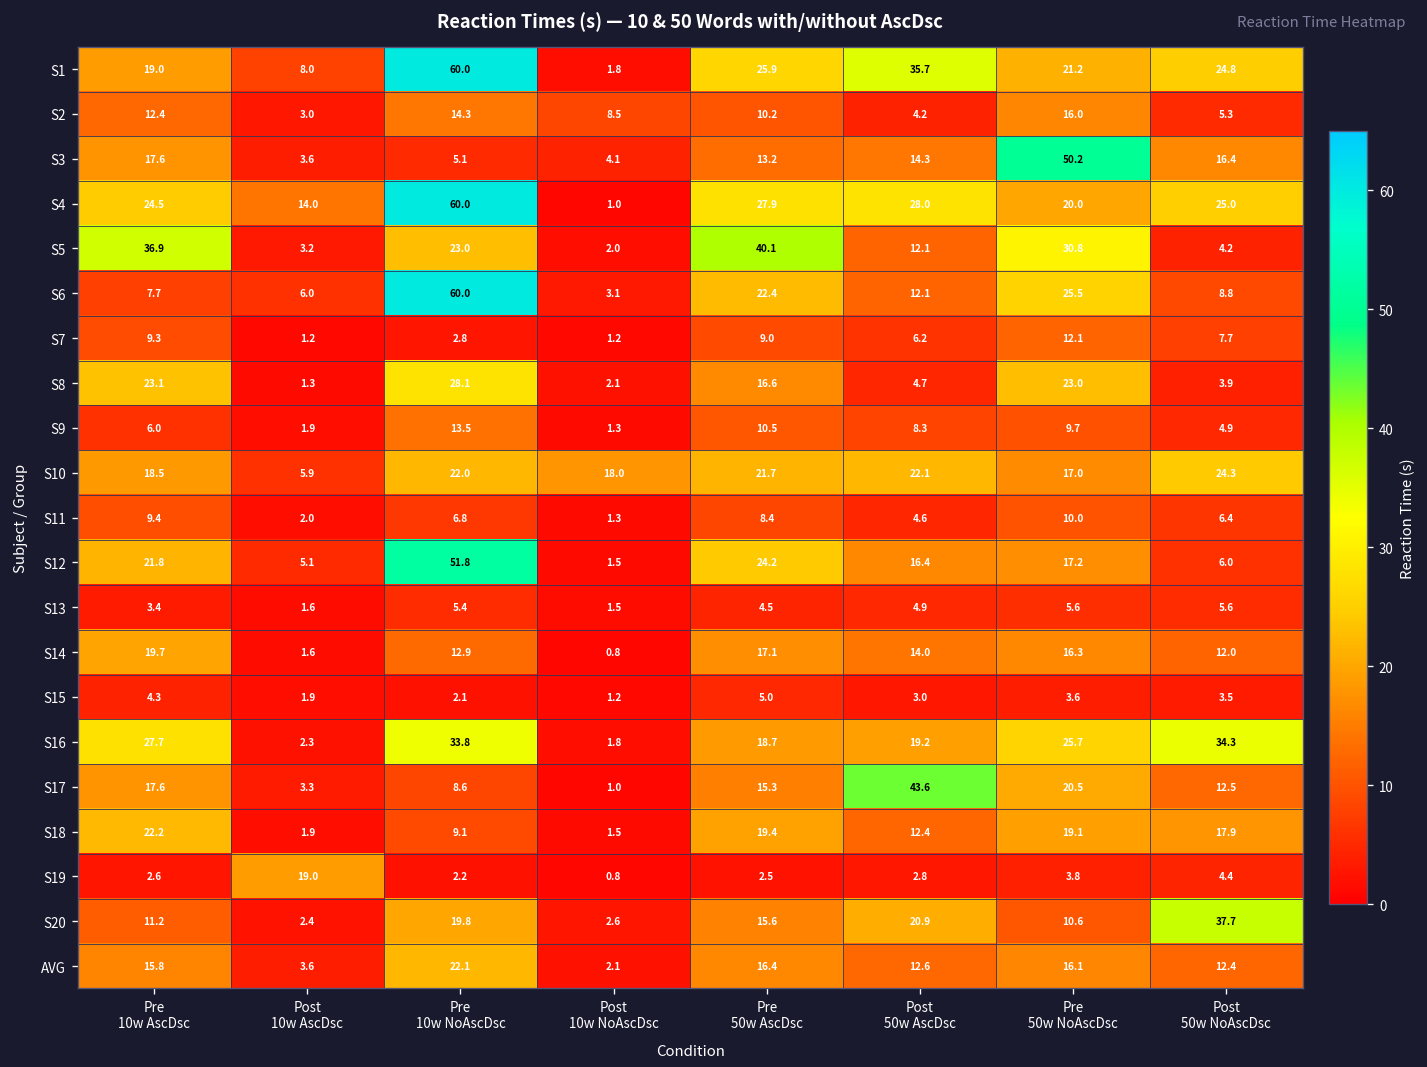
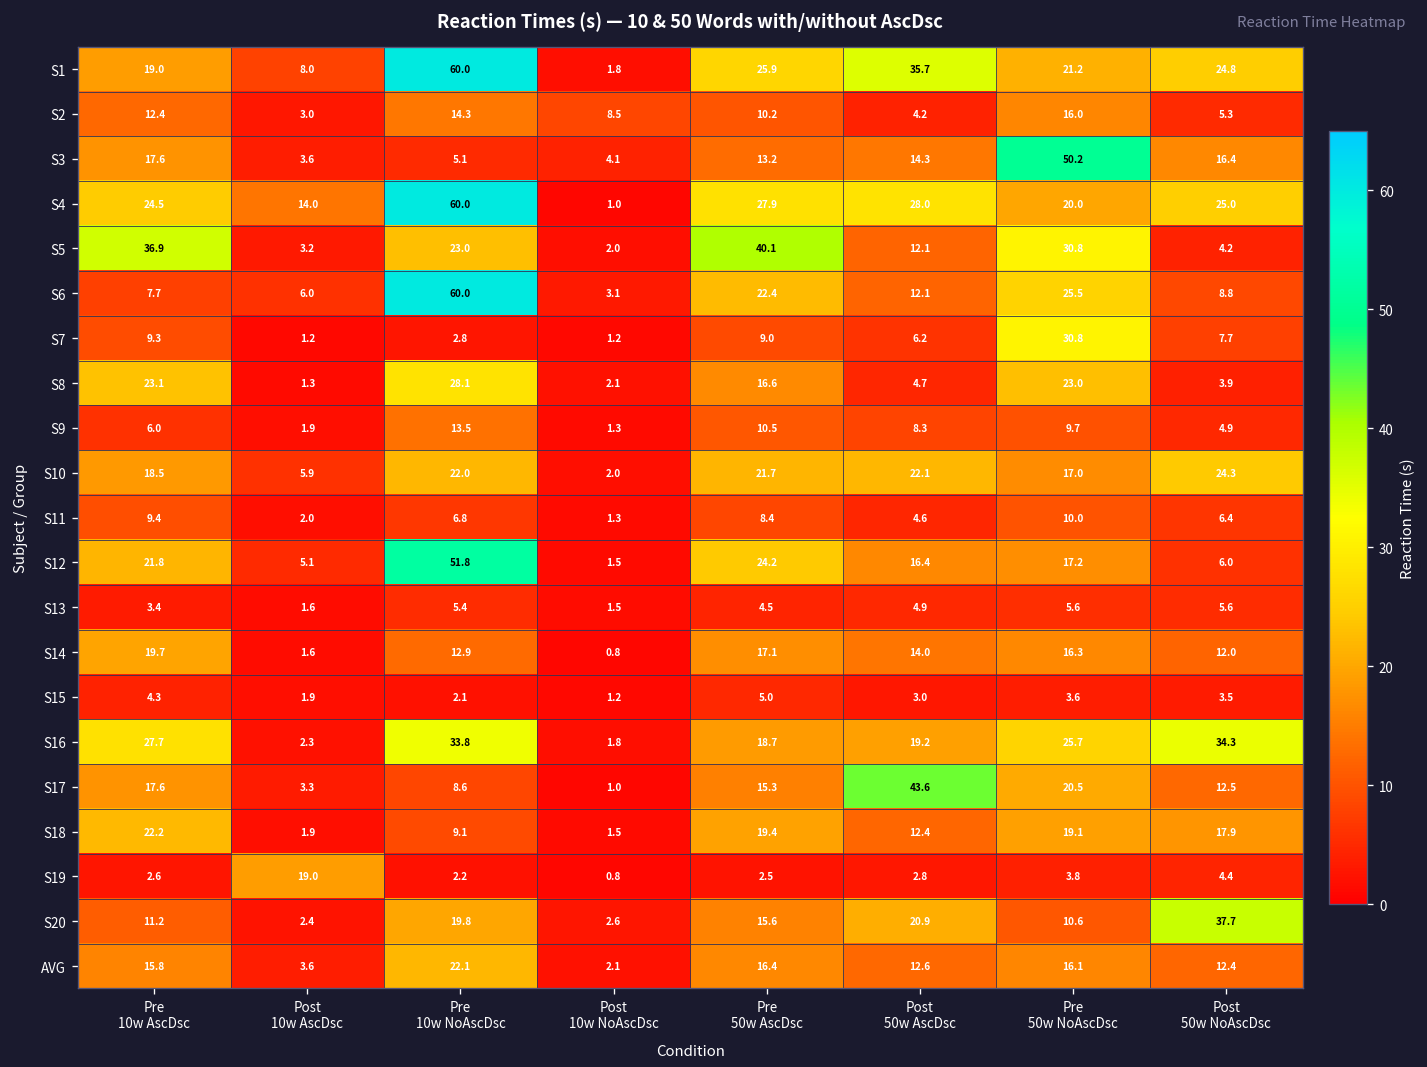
S7, Pre 50w NoAscDsc: 12.1 -> 30.8
S10, Post 10w NoAscDsc: 18.0 -> 2.0
